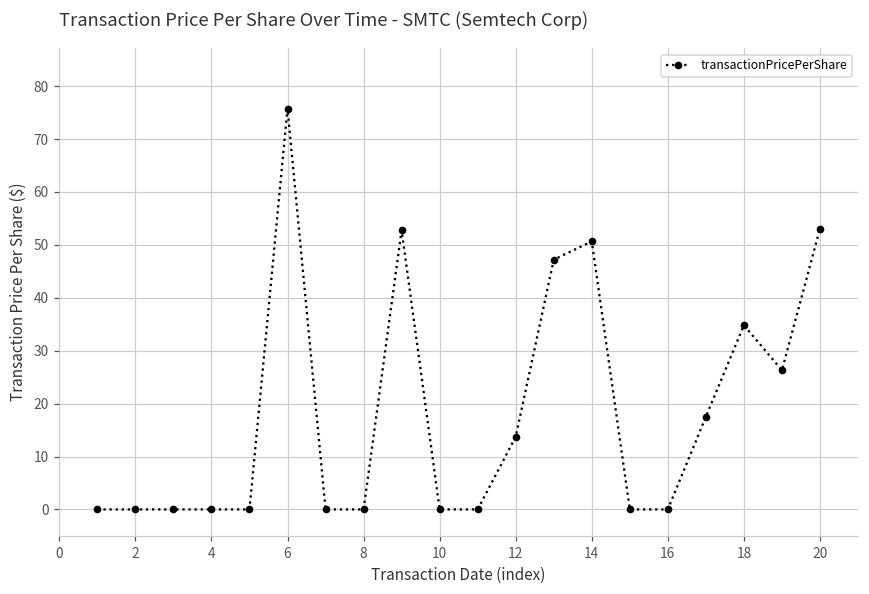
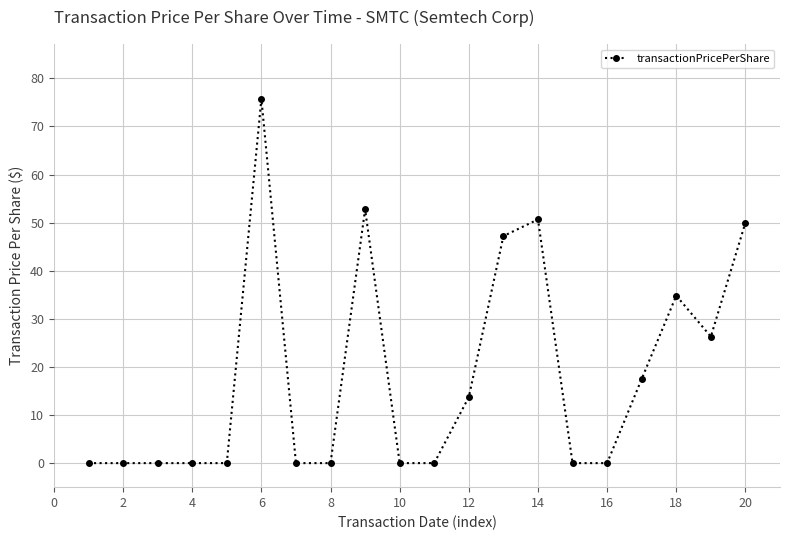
20: 53 -> 50
